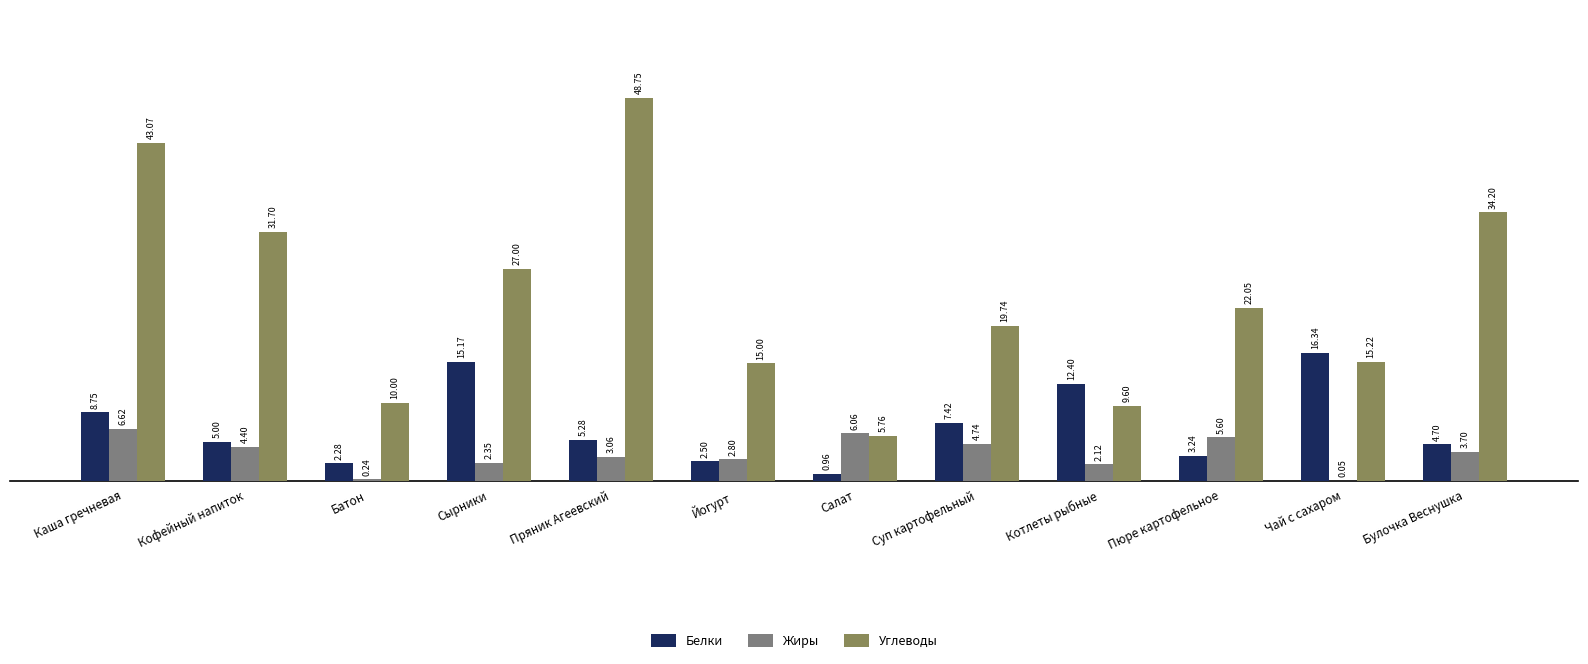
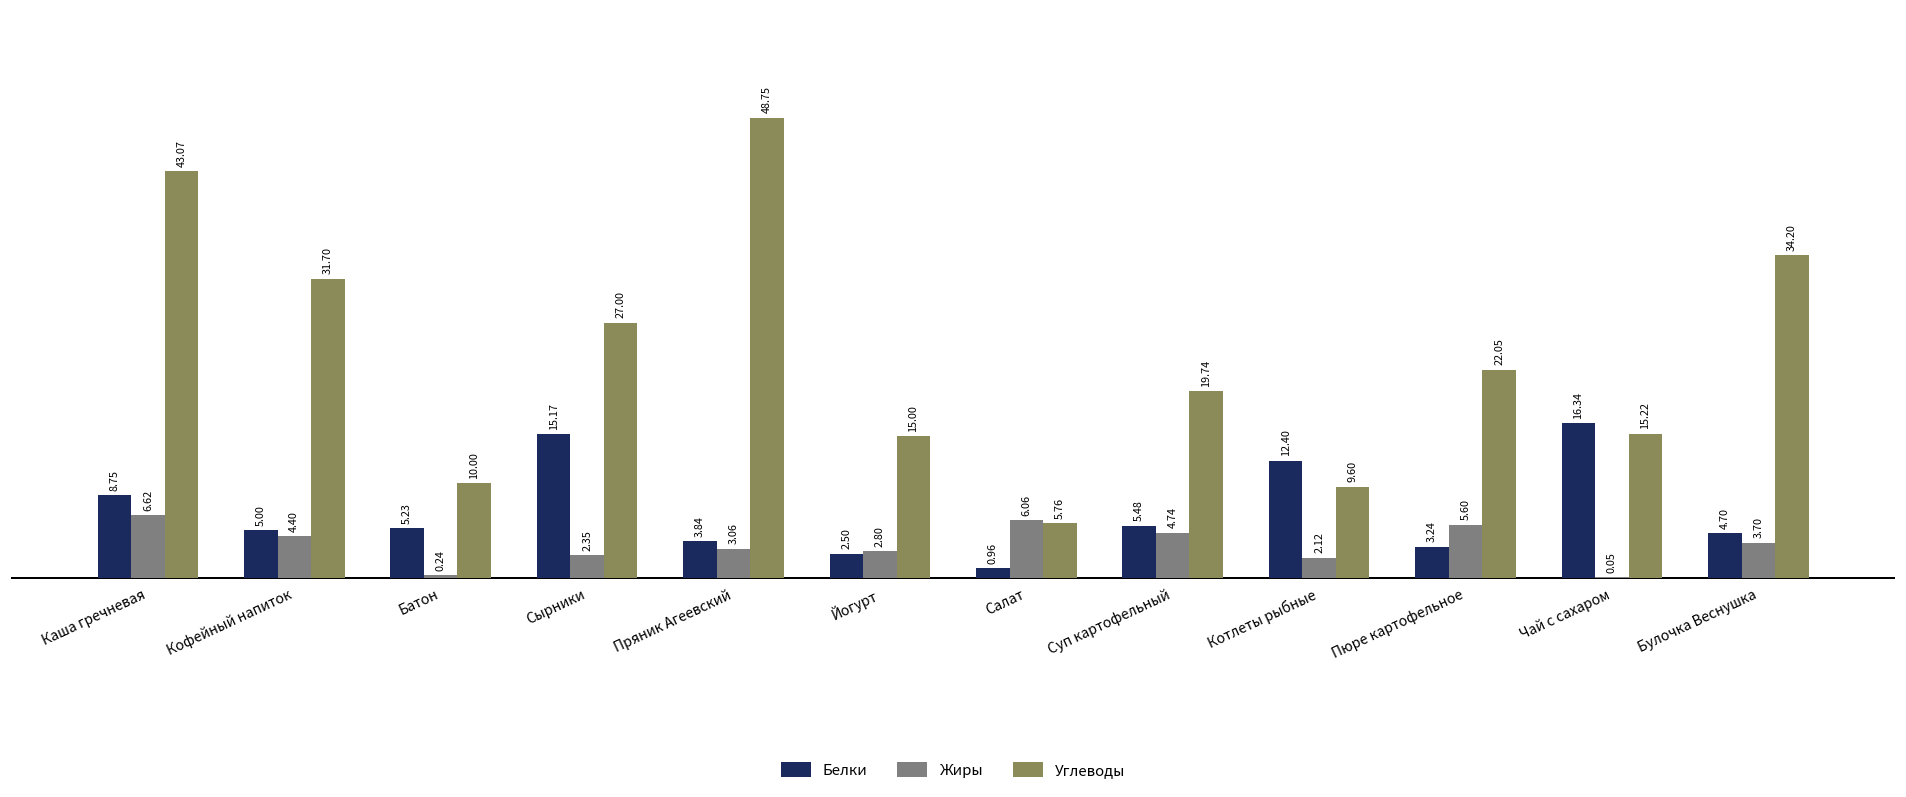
Белки, Батон: 2.28 -> 5.23
Белки, Пряник Агеевский: 5.28 -> 3.84
Белки, Суп картофельный: 7.42 -> 5.48
